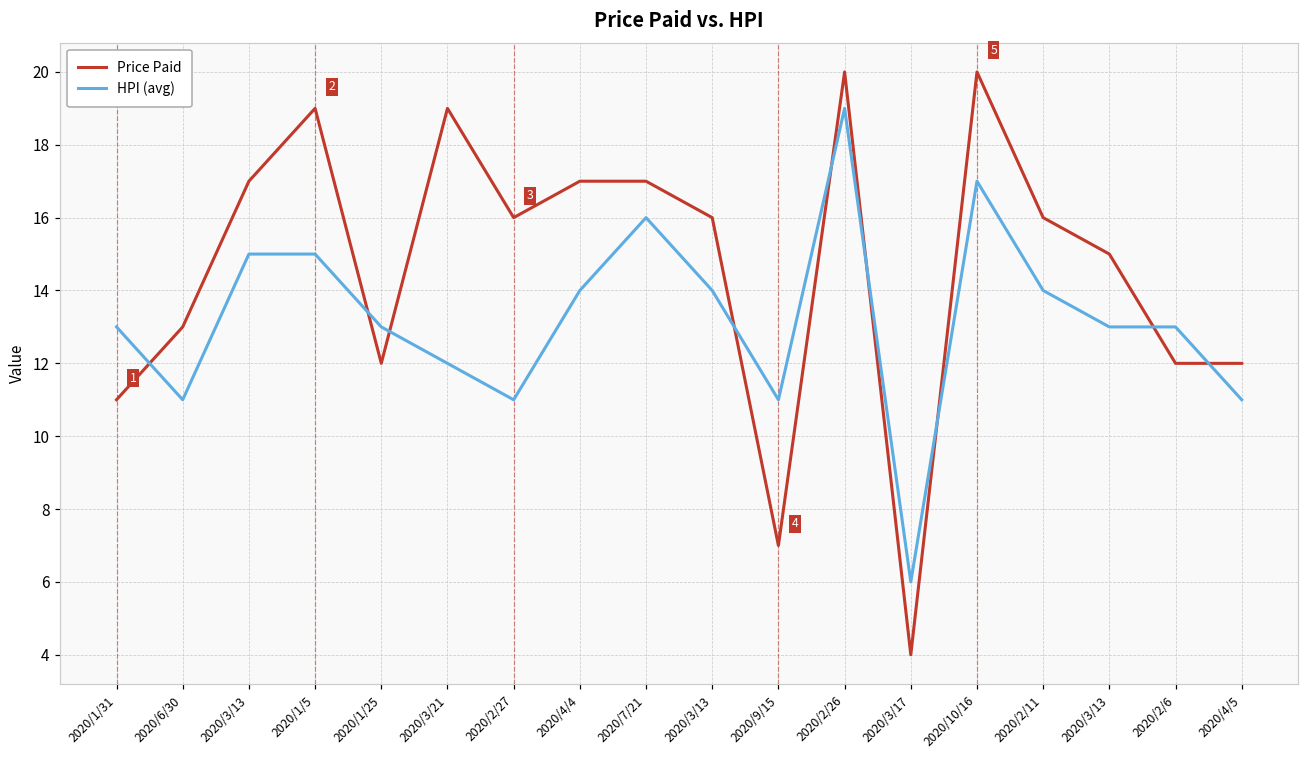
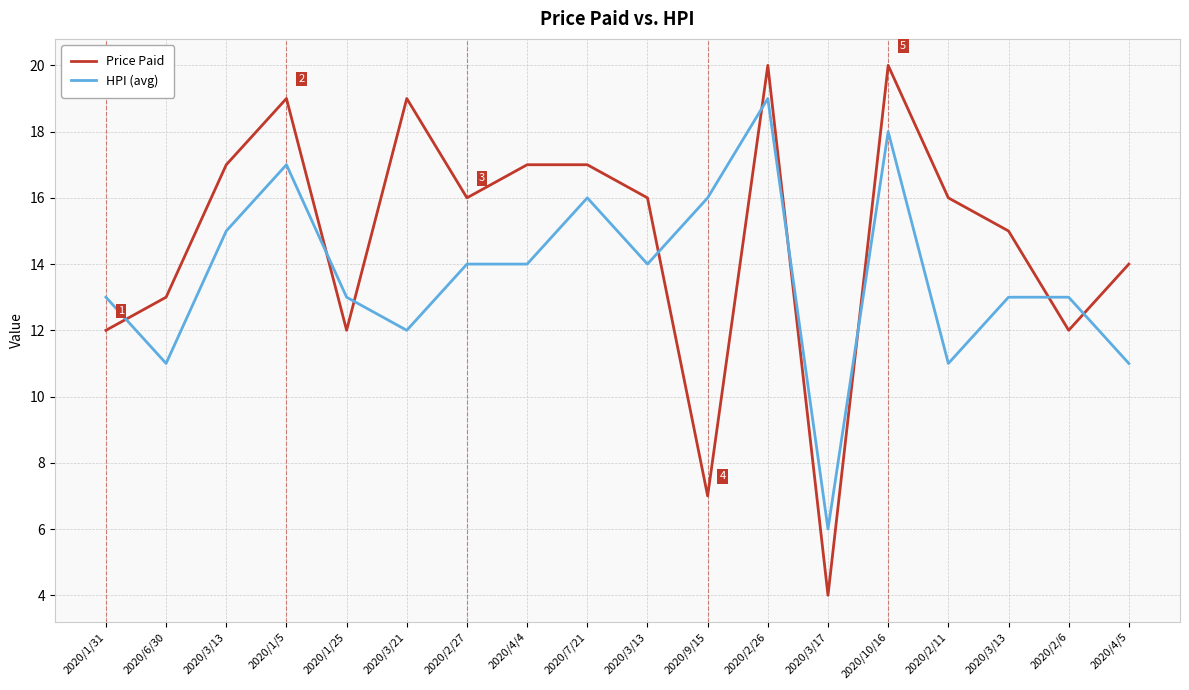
Price Paid, 2020/1/31: 11 -> 12
HPI (avg), 2020/1/5: 15 -> 17
HPI (avg), 2020/2/27: 11 -> 14
HPI (avg), 2020/9/15: 11 -> 16
HPI (avg), 2020/10/16: 17 -> 18
HPI (avg), 2020/2/11: 14 -> 11
Price Paid, 2020/4/5: 12 -> 14
